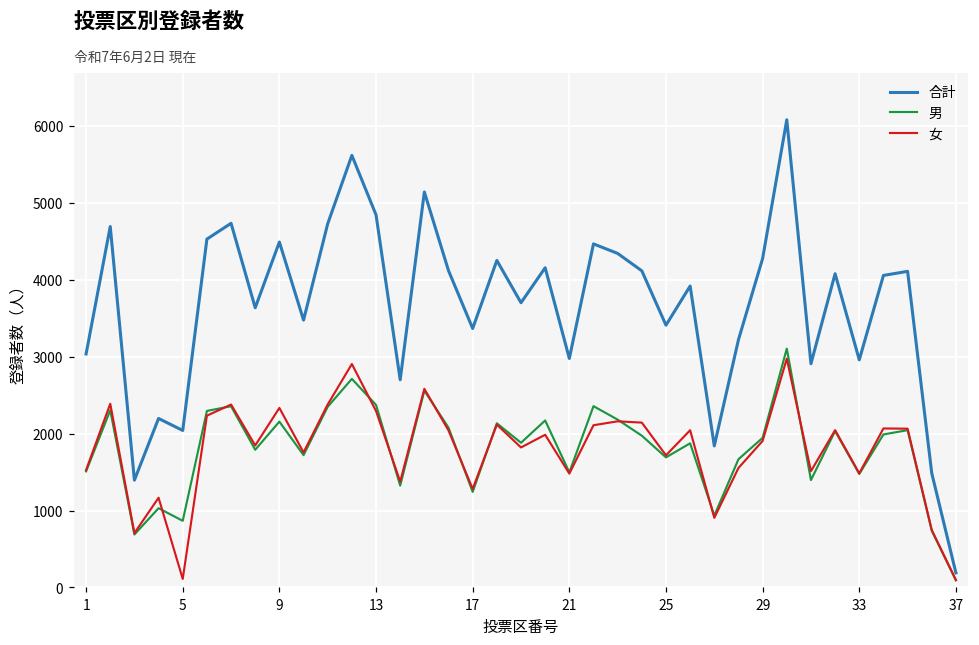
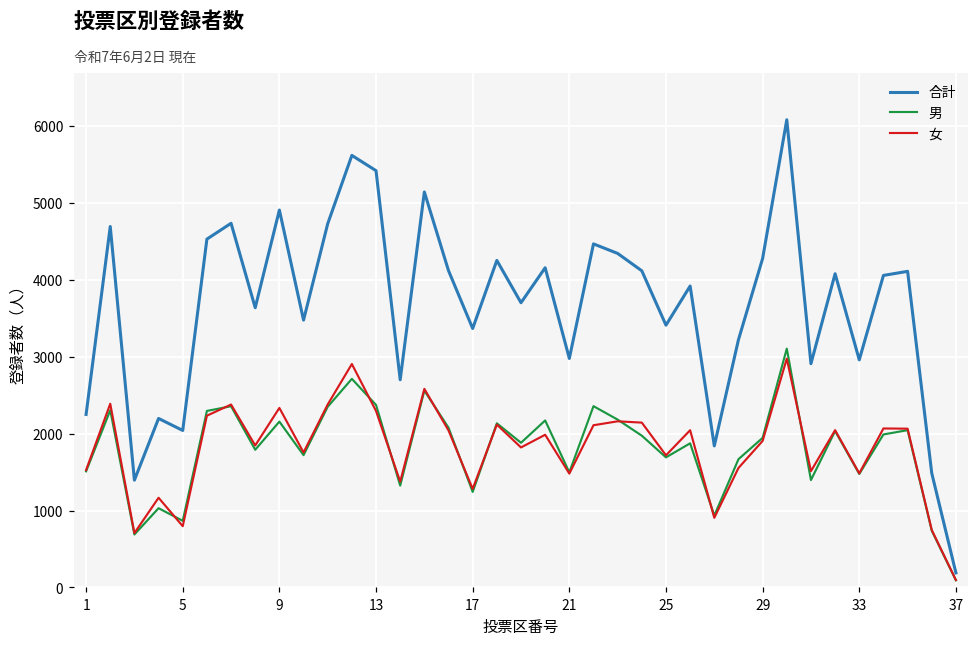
合計, 1: 3000 -> 2300
女, 5: 100 -> 800
合計, 9: 4500 -> 4900
合計, 13: 4800 -> 5400
